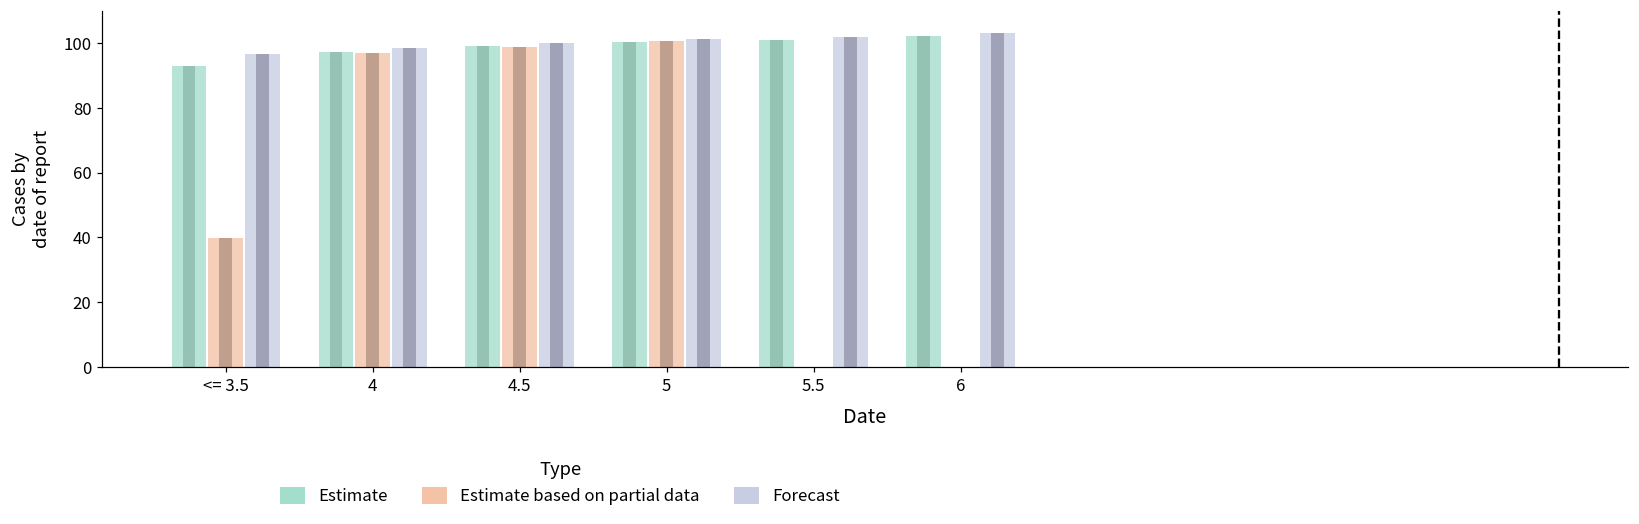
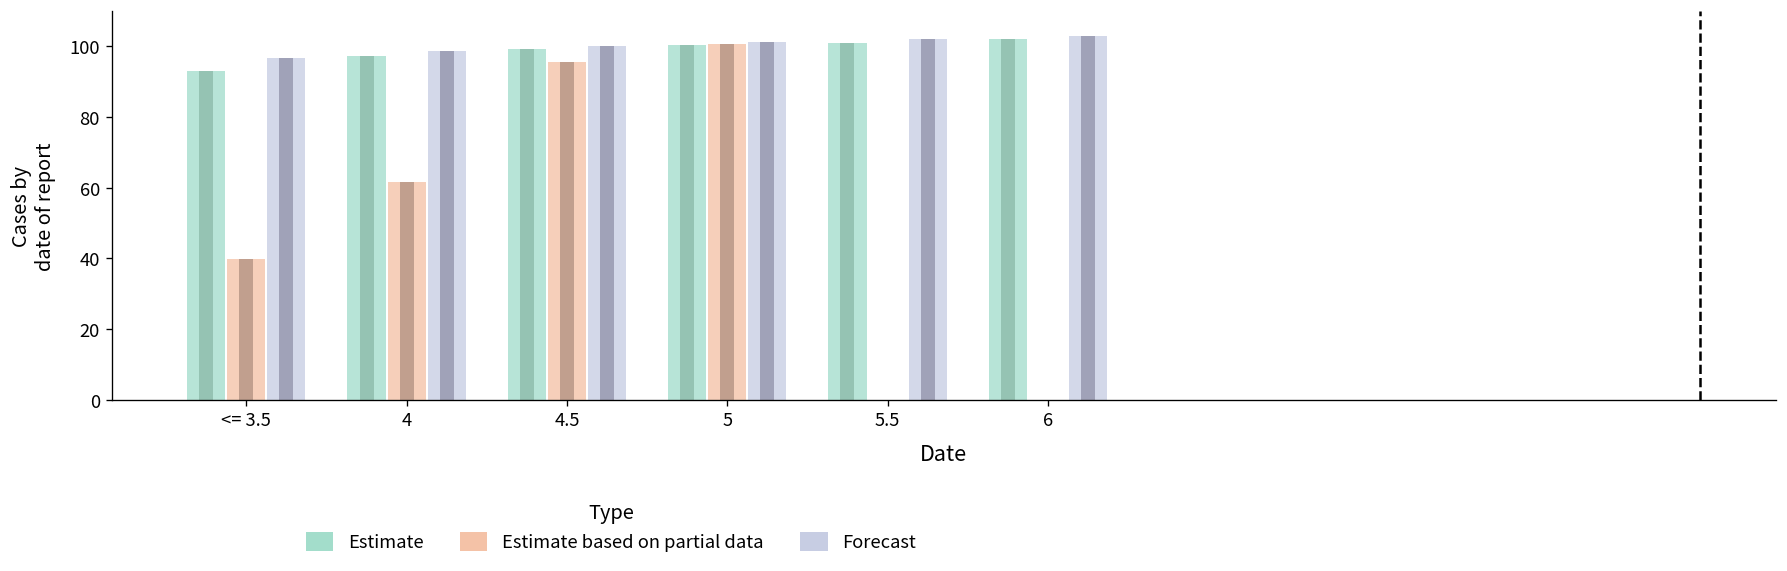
Estimate based on partial data, 4: 97 -> 62
Estimate based on partial data, 4.5: 99 -> 96
